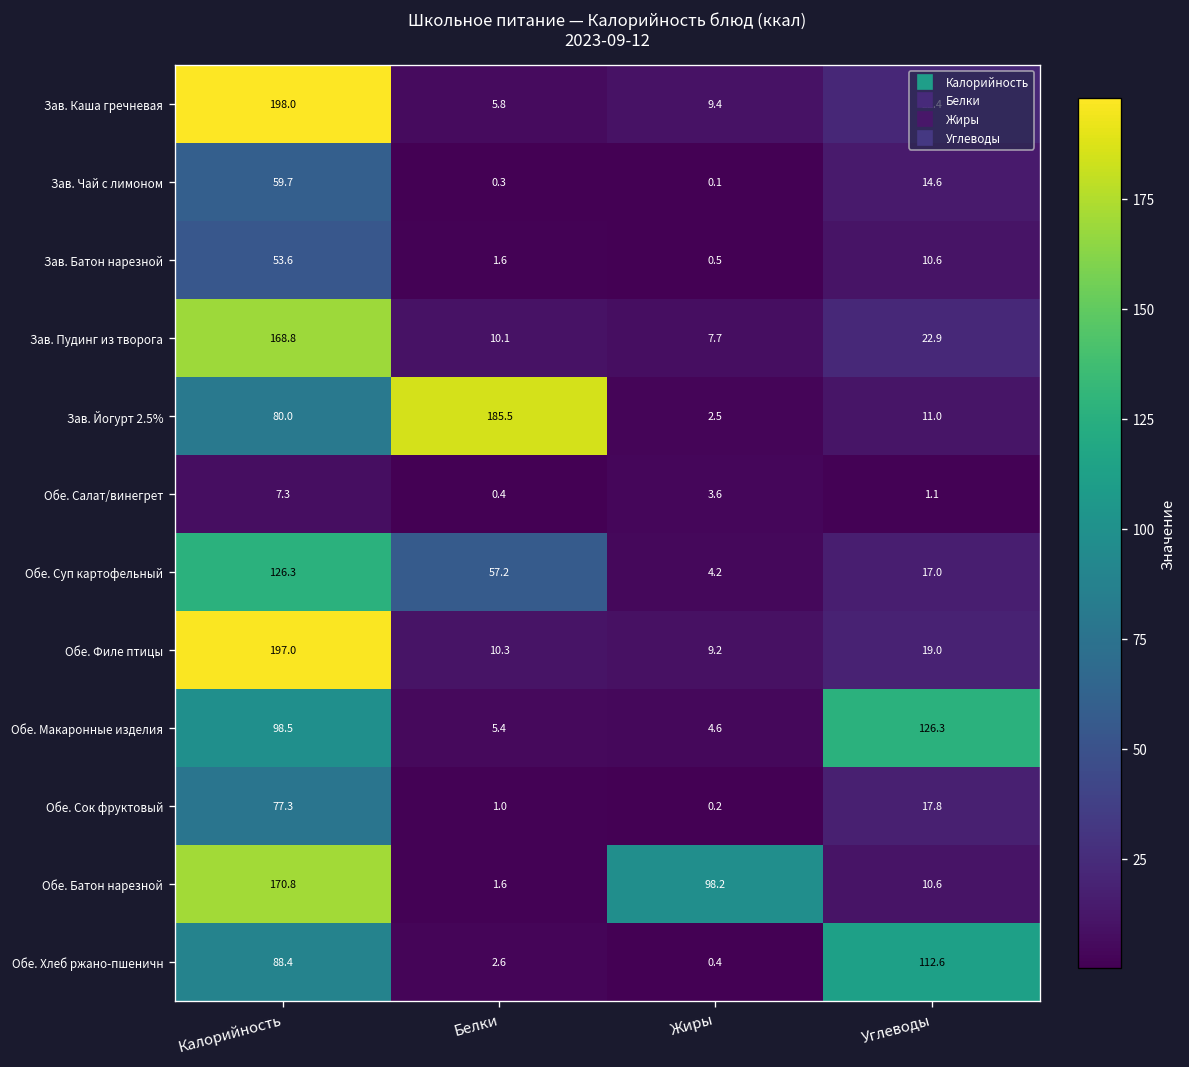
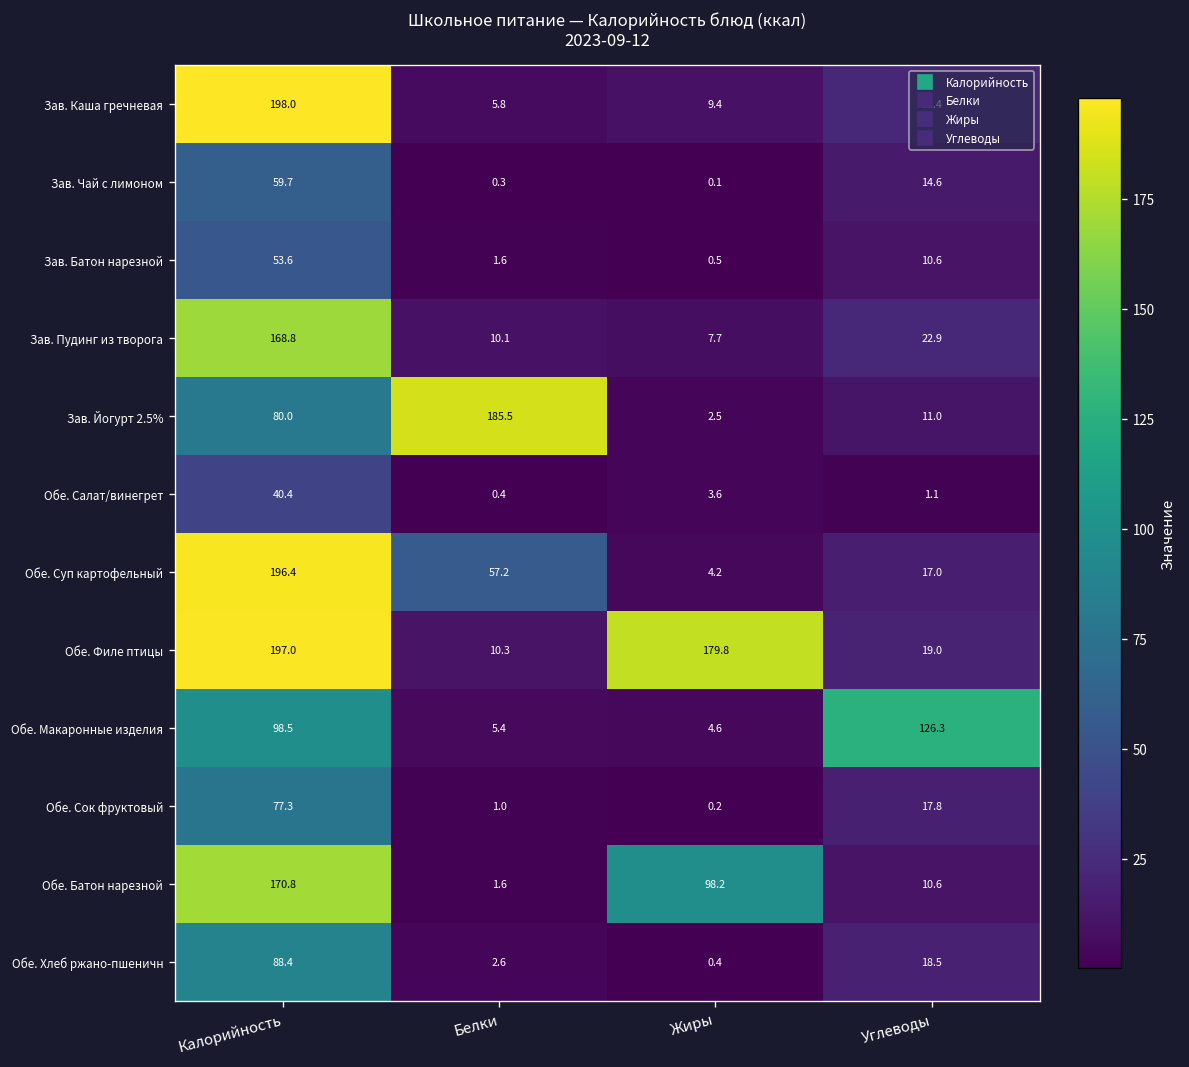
Обе. Салат/винегрет, Калорийность: 7.3 -> 40.4
Обе. Суп картофельный, Калорийность: 126.3 -> 196.4
Обе. Филе птицы, Жиры: 9.2 -> 179.8
Обе. Хлеб ржано-пшеничн, Углеводы: 112.6 -> 18.5
